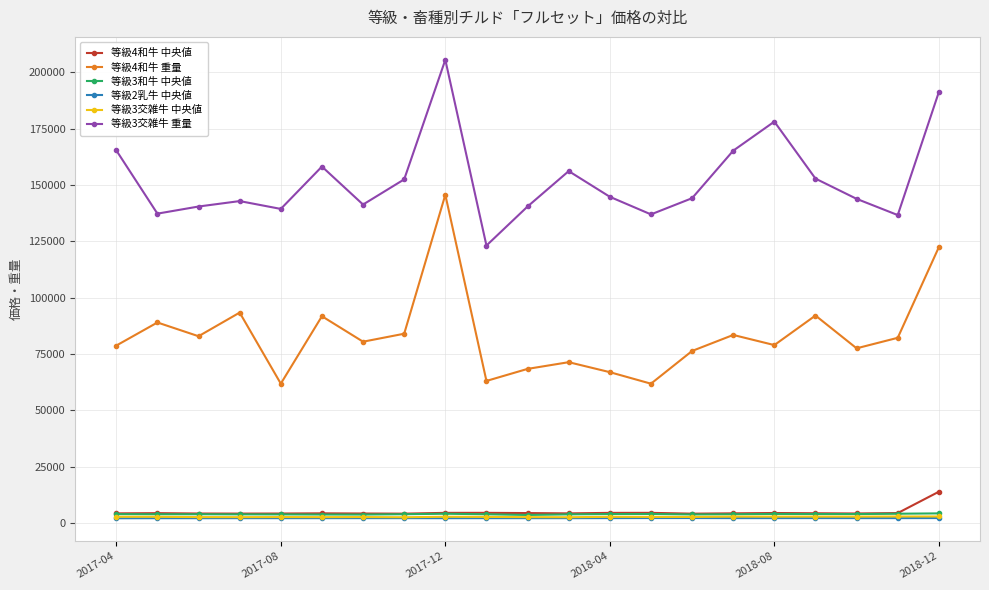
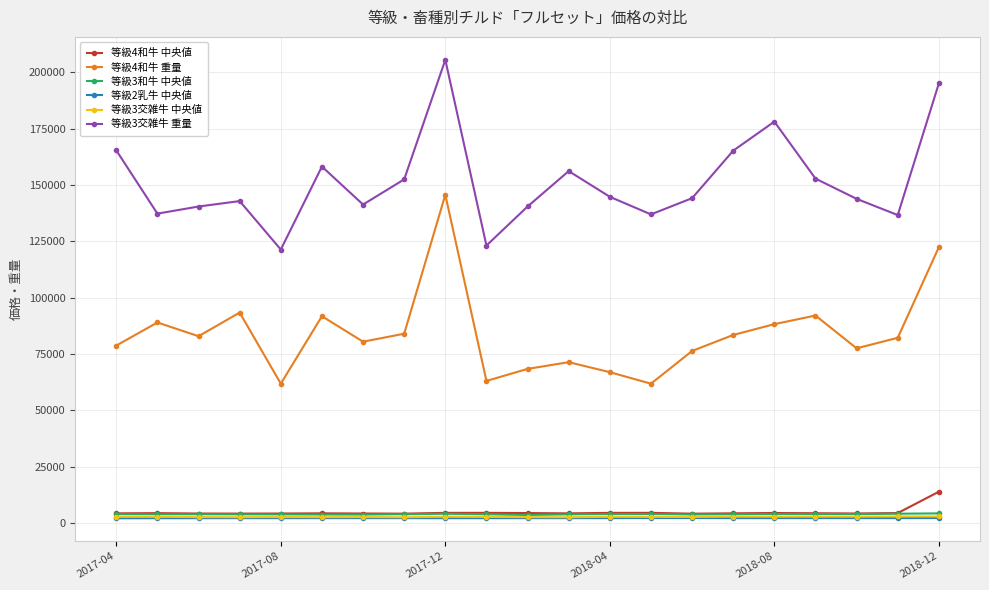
等級3交雑牛 重量, 2017-08: 139000 -> 121000
等級4和牛 重量, 2018-08: 79000 -> 88000
等級3交雑牛 重量, 2018-12: 191000 -> 195000
